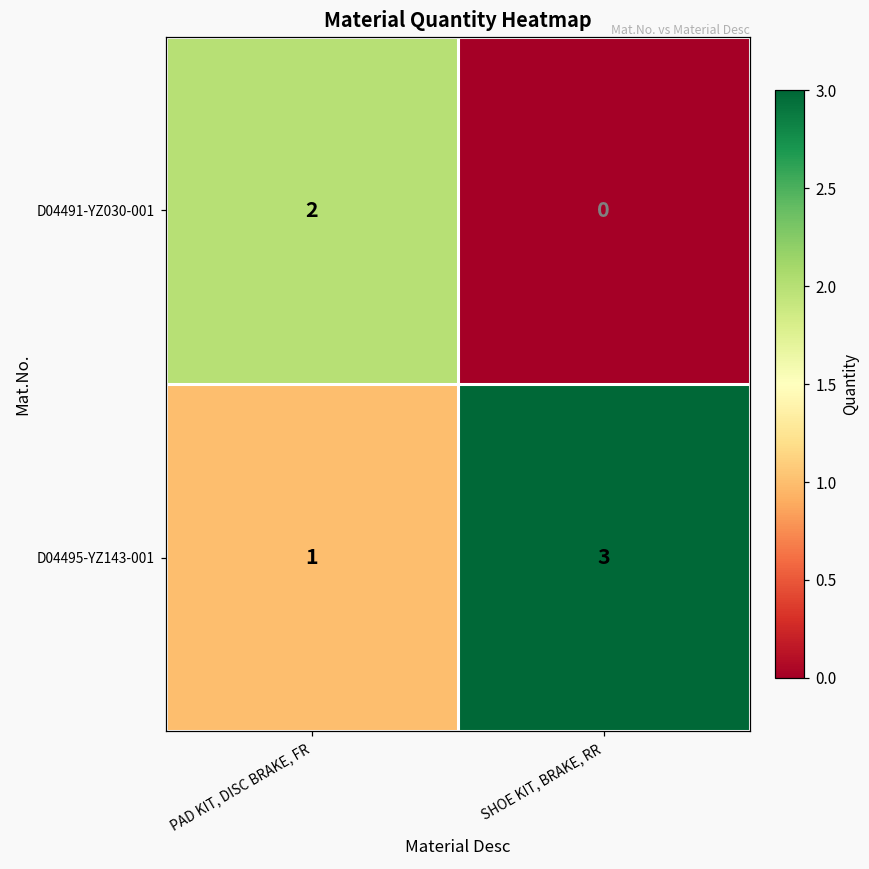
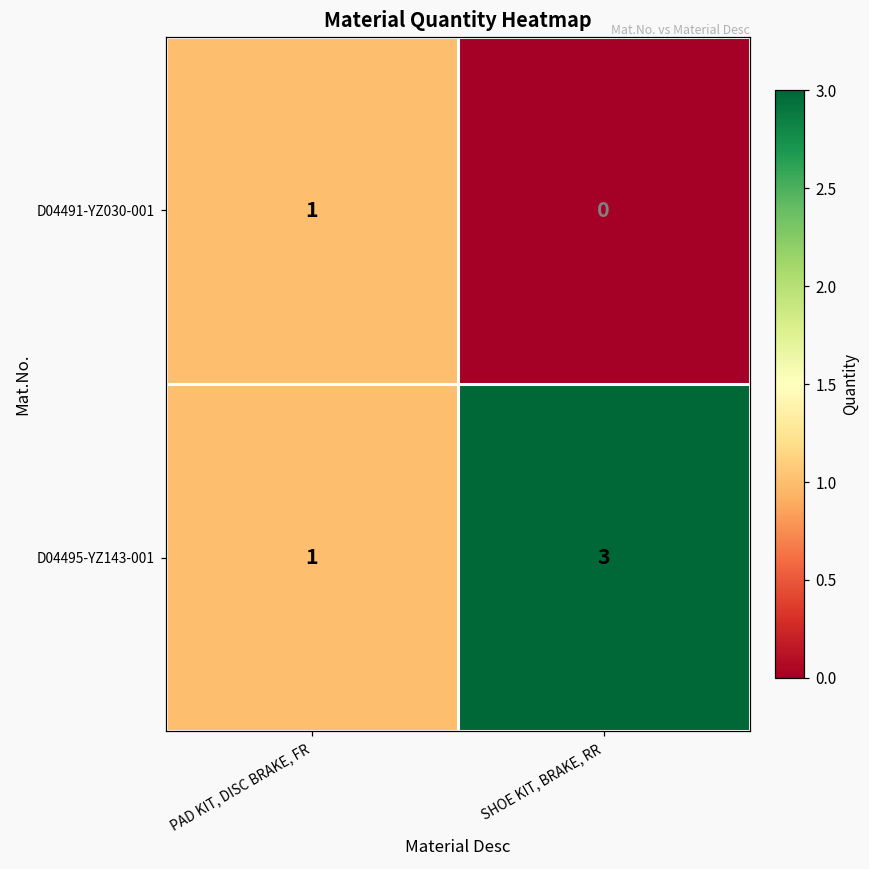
D04491-YZ030-001, PAD KIT, DISC BRAKE, FR: 2 -> 1
